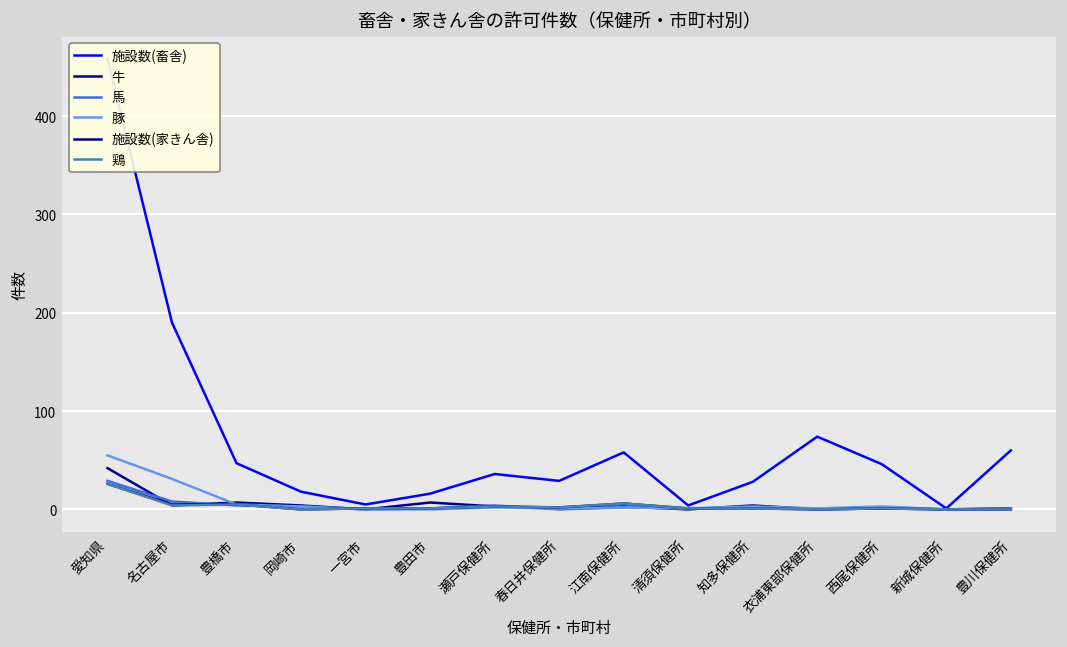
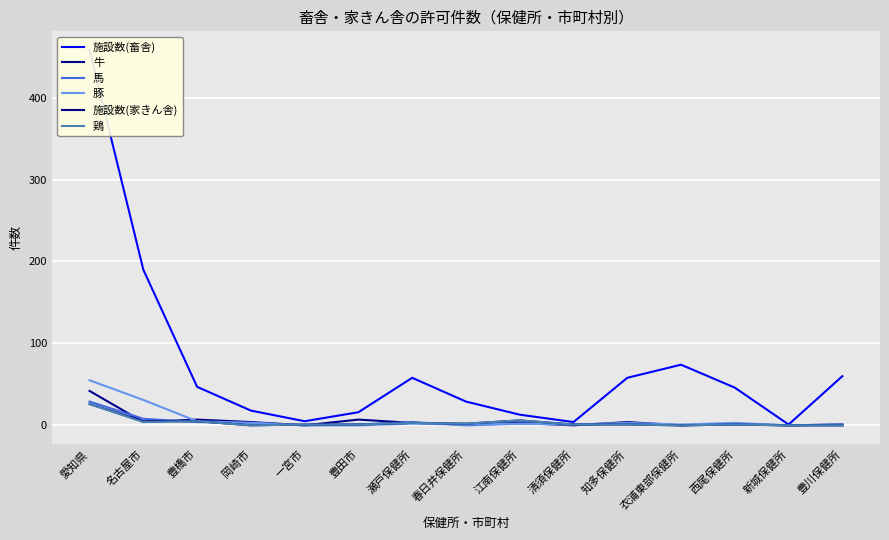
施設数(畜舎), 瀬戸保健所: 40 -> 60
施設数(畜舎), 江南保健所: 60 -> 10
施設数(畜舎), 知多保健所: 30 -> 60
